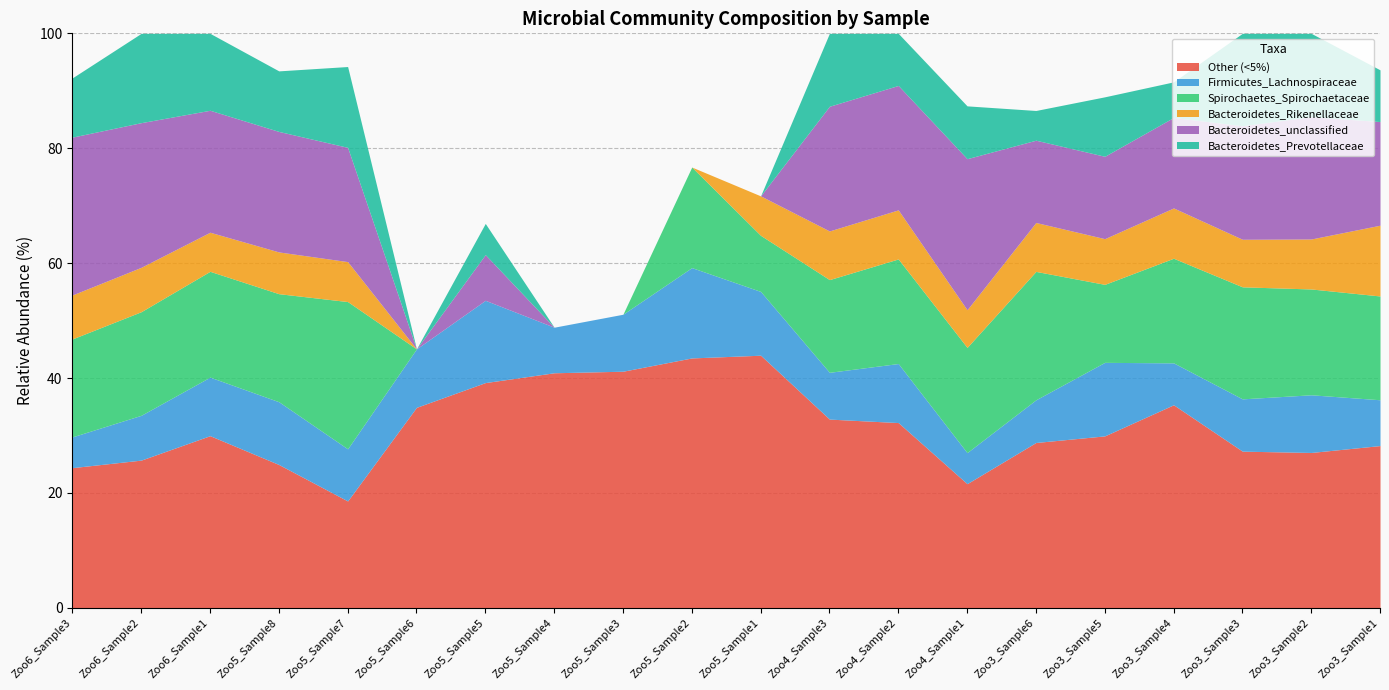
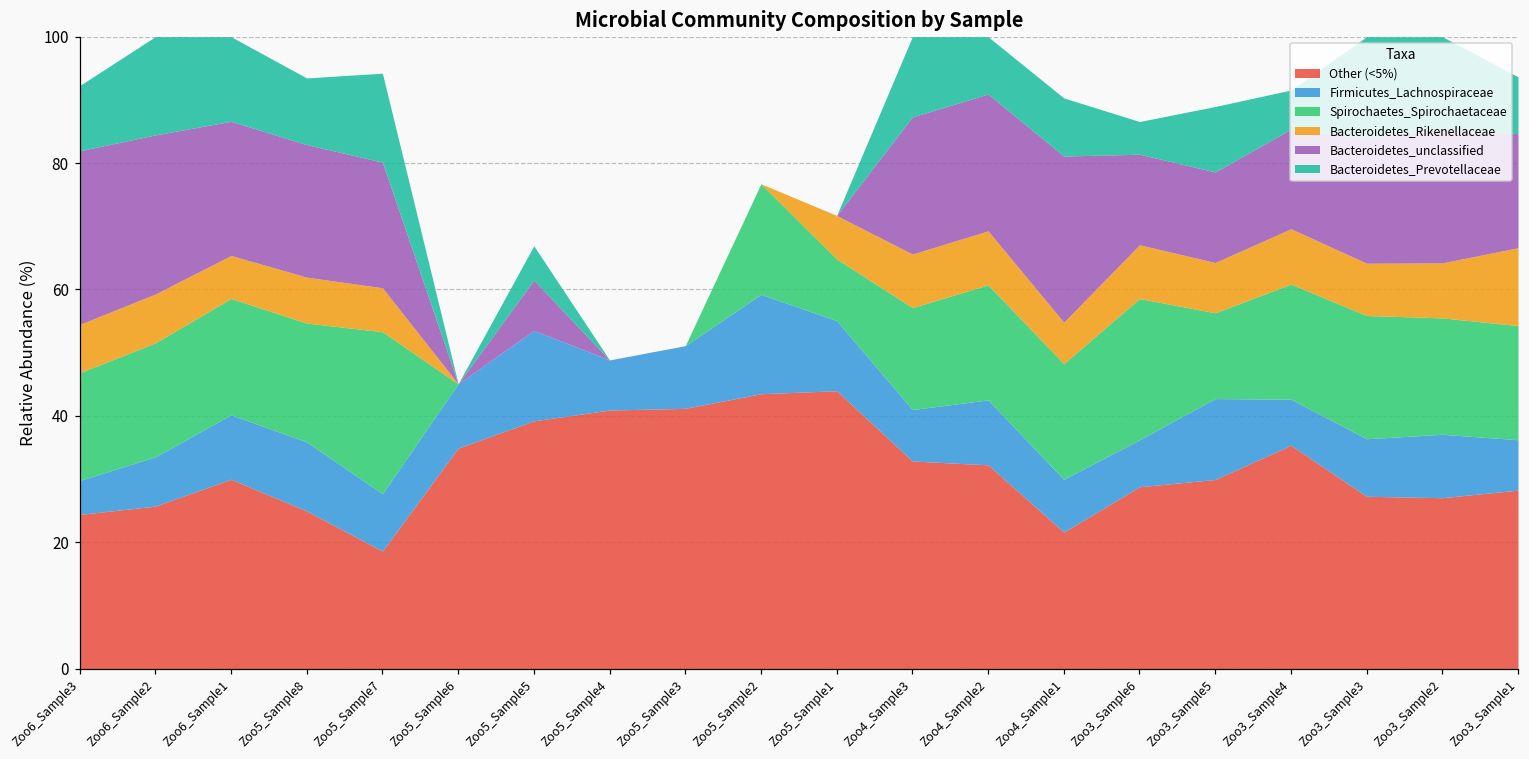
Firmicutes_Lachnospiraceae, Zoo4_Sample1: 5 -> 8
